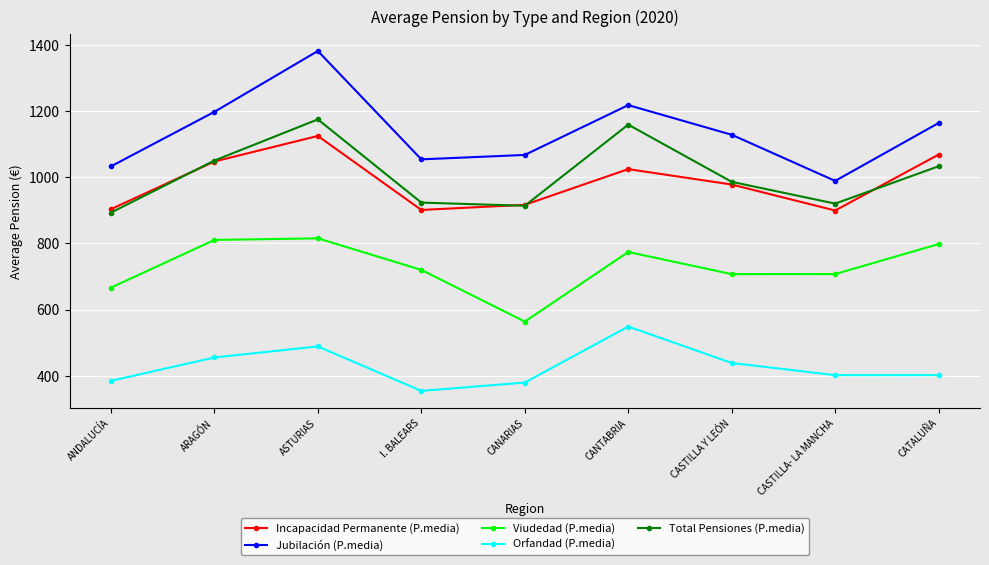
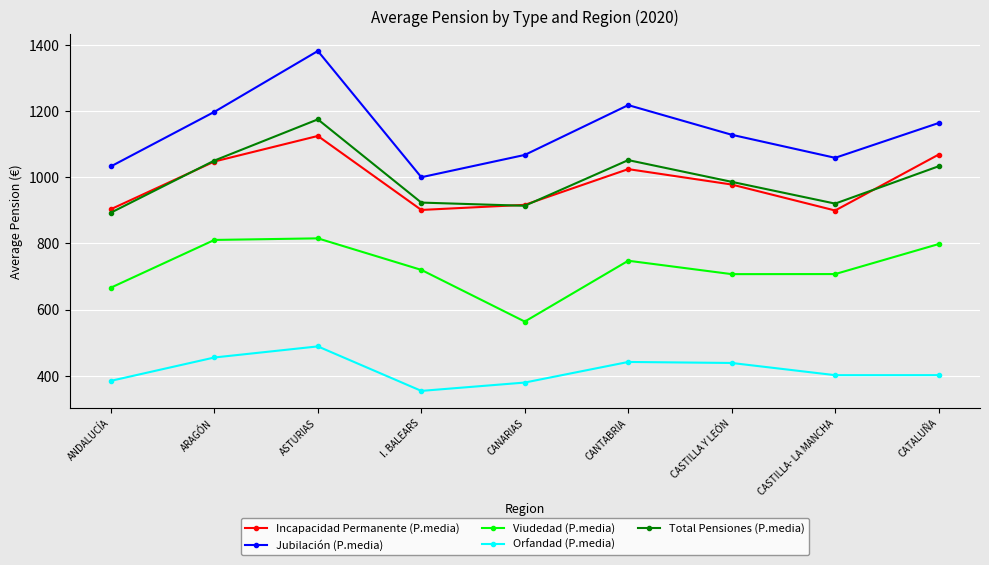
Jubilación (P.media), I. BALEARS: 1050 -> 1000
Viudedad (P.media), CANTABRIA: 770 -> 750
Orfandad (P.media), CANTABRIA: 550 -> 440
Total Pensiones (P.media), CANTABRIA: 1160 -> 1050
Jubilación (P.media), CASTILLA- LA MANCHA: 990 -> 1060
